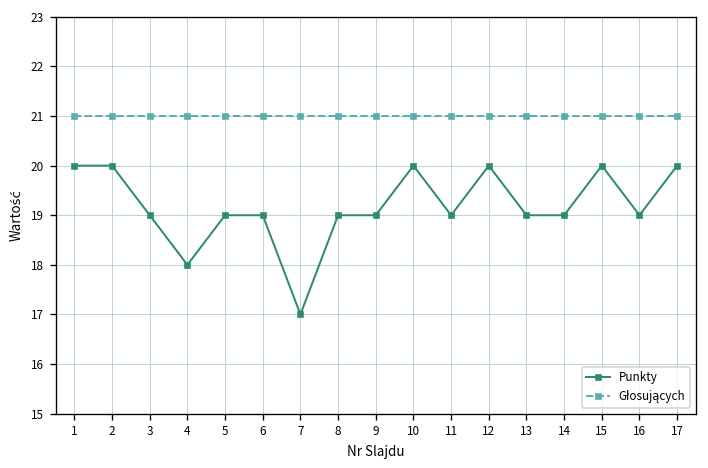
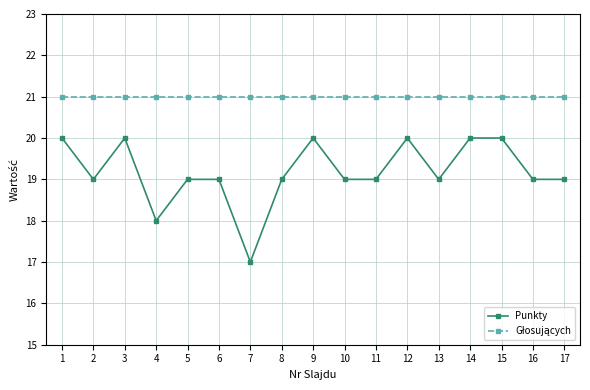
Punkty, 2: 20 -> 19
Punkty, 3: 19 -> 20
Punkty, 9: 19 -> 20
Punkty, 10: 20 -> 19
Punkty, 14: 19 -> 20
Punkty, 17: 20 -> 19
